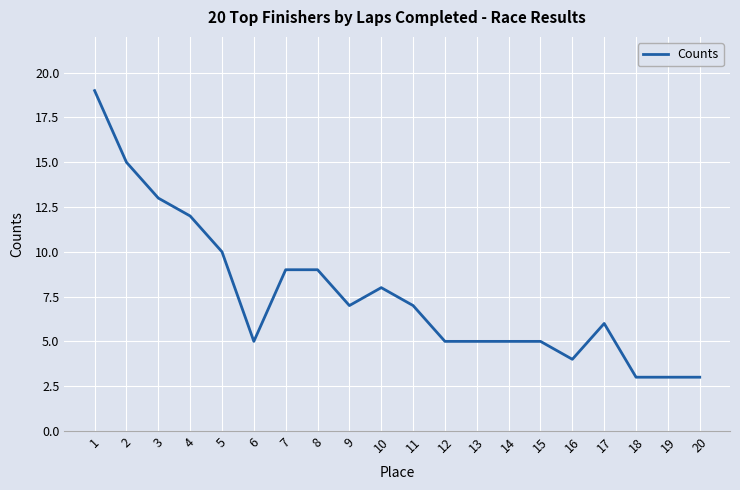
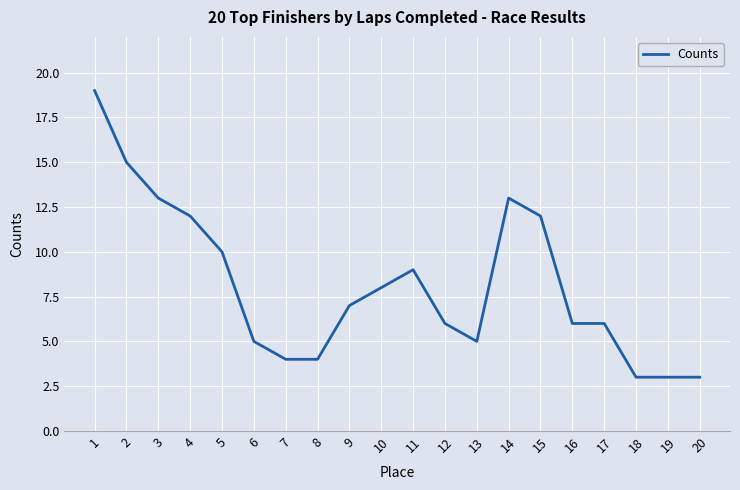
7: 9 -> 4
8: 9 -> 4
11: 7 -> 9
12: 5 -> 6
14: 5 -> 13
15: 5 -> 12
16: 4 -> 6
